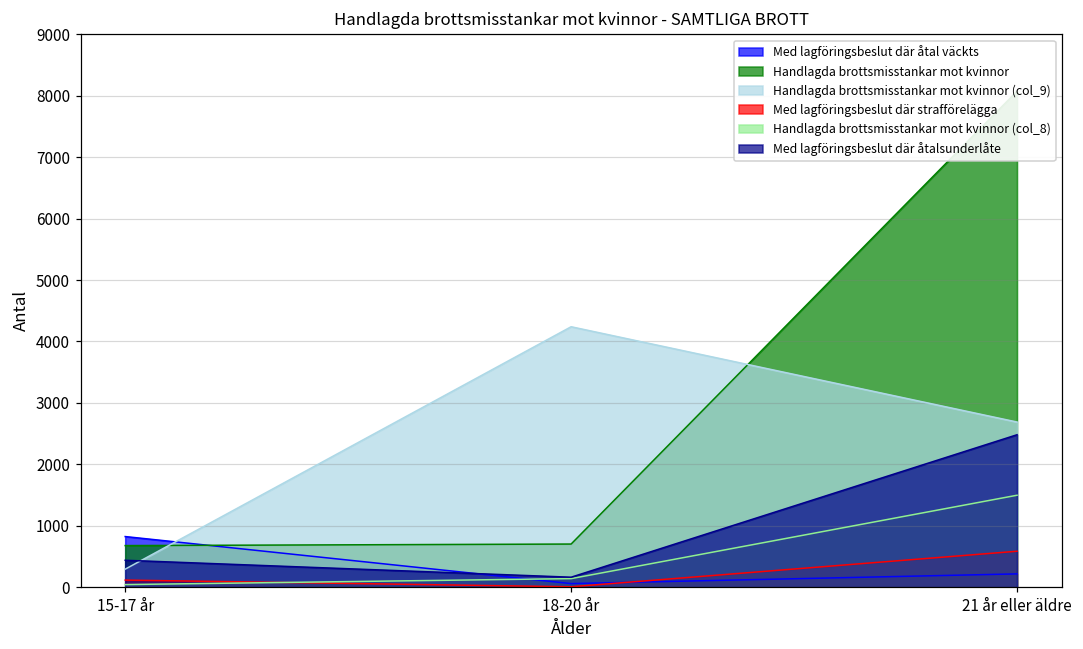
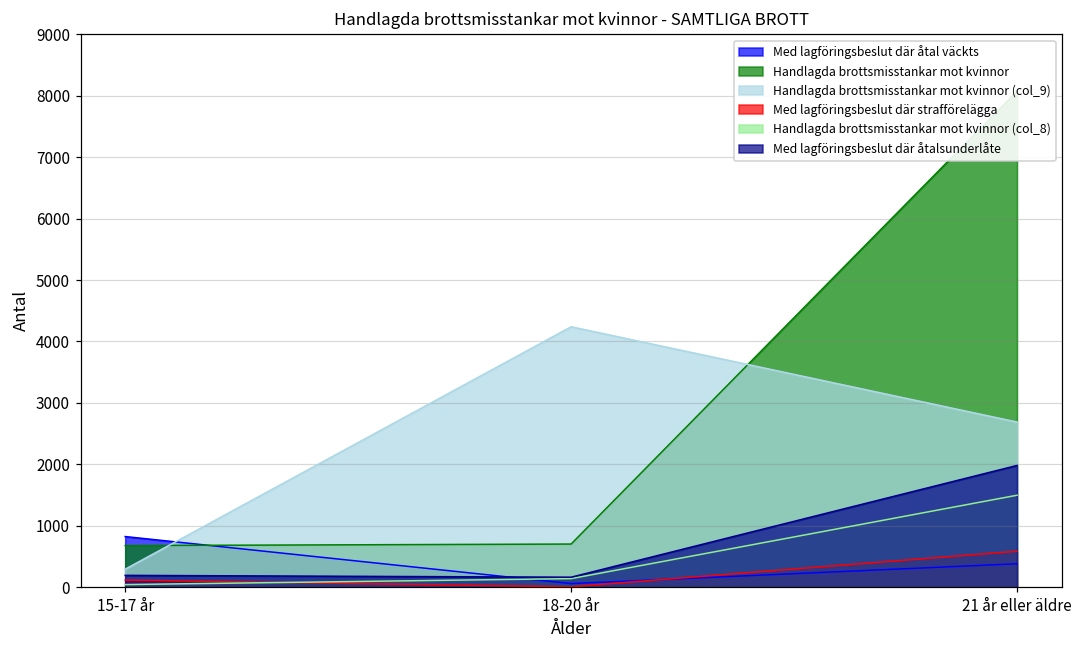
Med lagföringsbeslut där åtalsunderlåte, 15-17 år: 400 -> 200
Med lagföringsbeslut där åtal väckts, 21 år eller äldre: 200 -> 400
Med lagföringsbeslut där åtalsunderlåte, 21 år eller äldre: 2500 -> 2000
